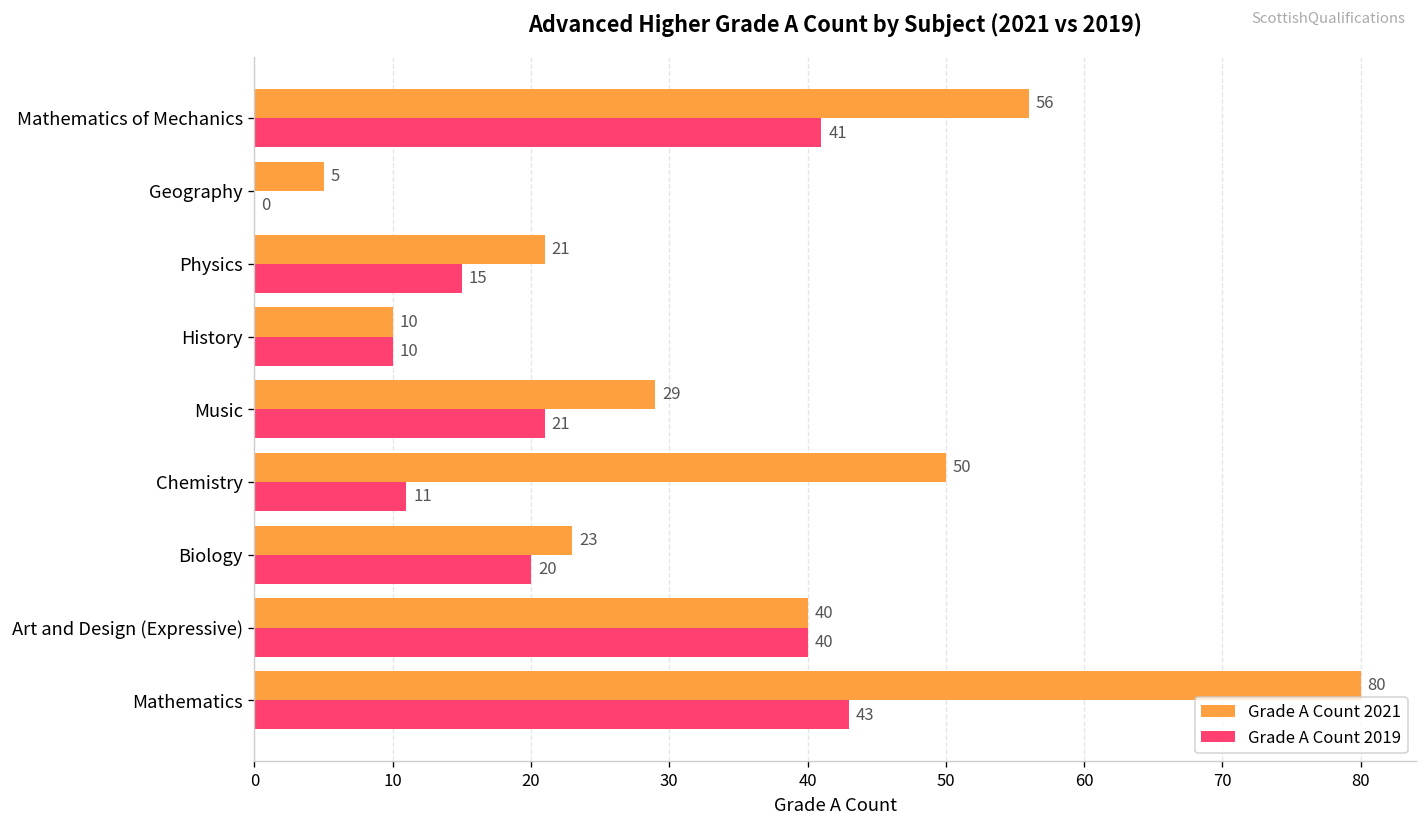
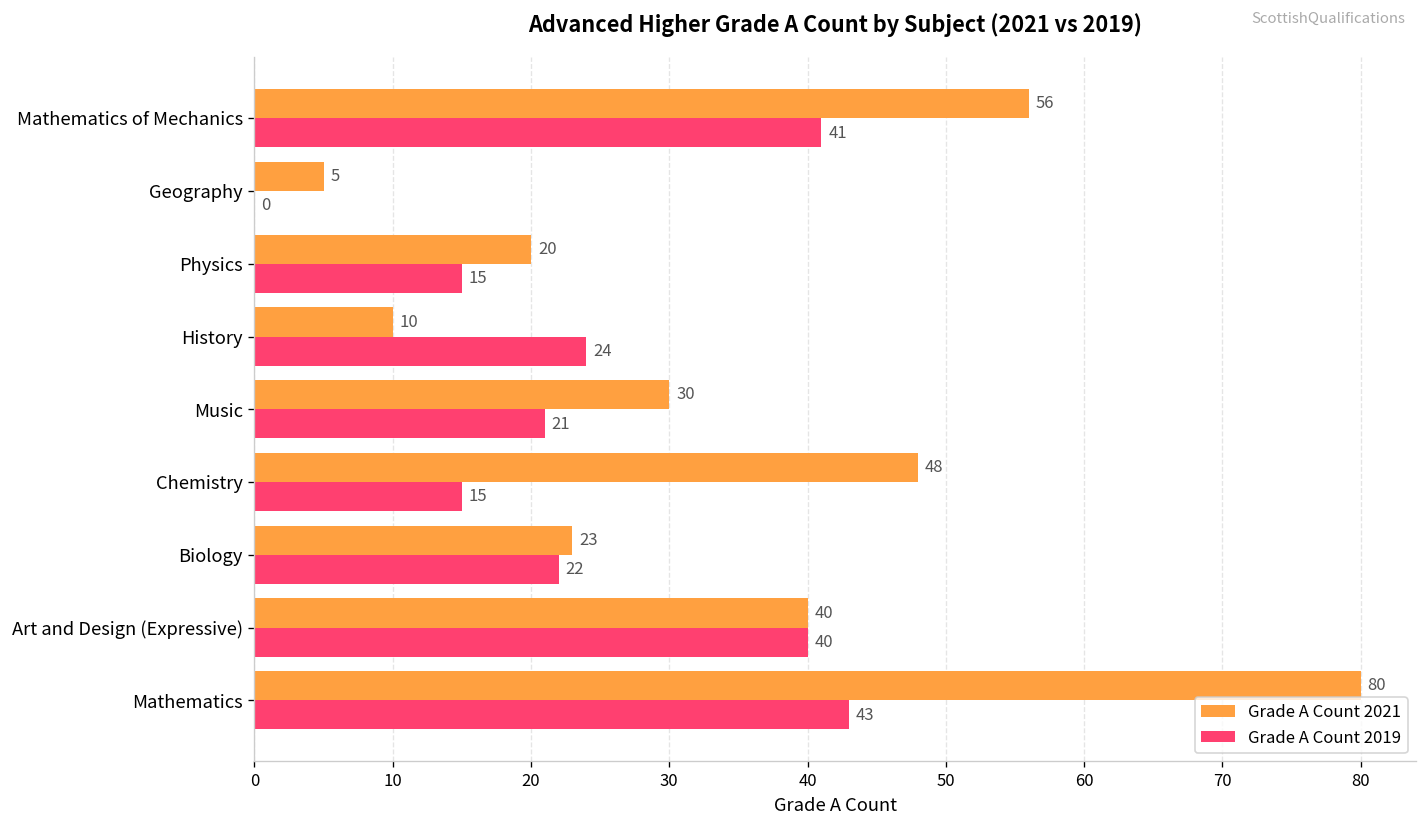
Grade A Count 2021, Physics: 21 -> 20
Grade A Count 2019, History: 10 -> 24
Grade A Count 2021, Music: 29 -> 30
Grade A Count 2021, Chemistry: 50 -> 48
Grade A Count 2019, Chemistry: 11 -> 15
Grade A Count 2019, Biology: 20 -> 22
